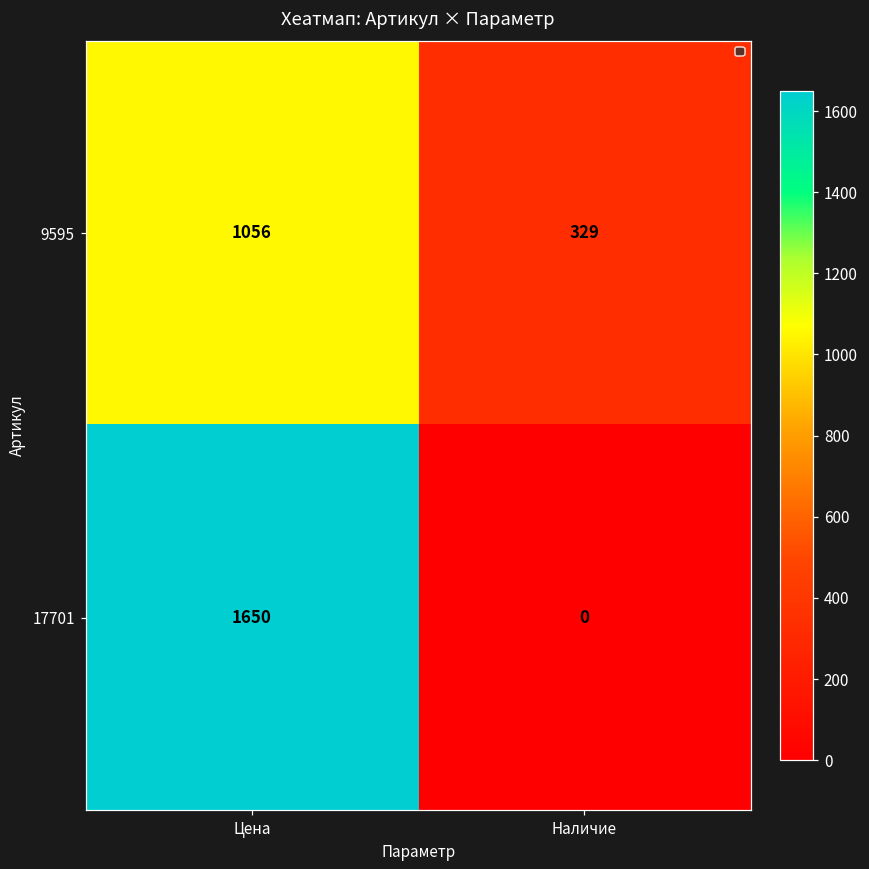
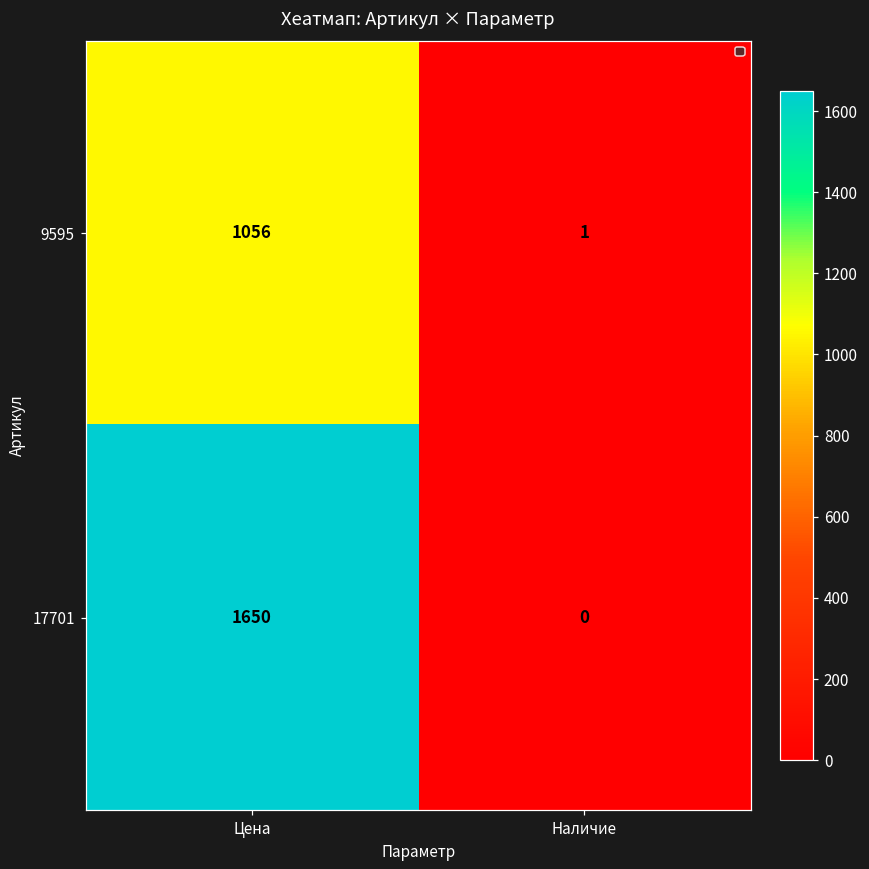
9595, Наличие: 329 -> 1
